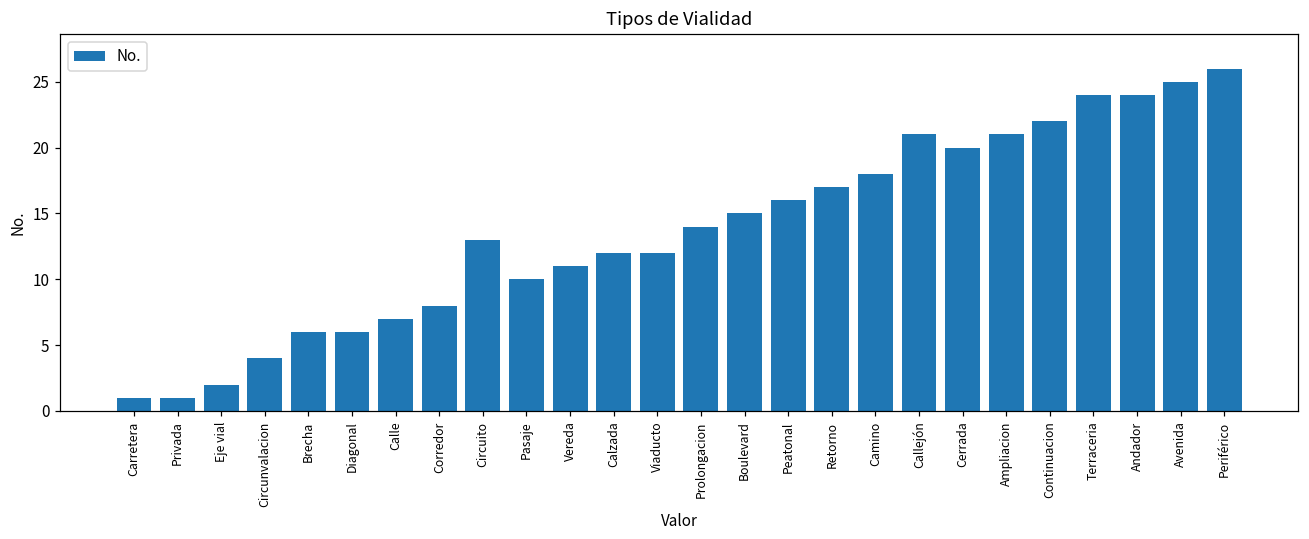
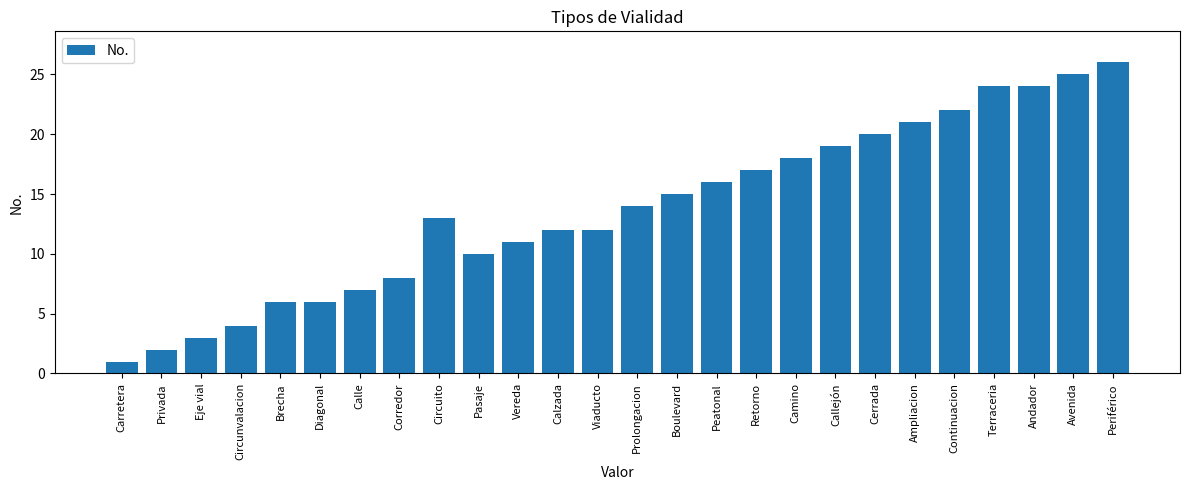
Privada: 1 -> 2
Eje vial: 2 -> 3
Callejón: 21 -> 19
